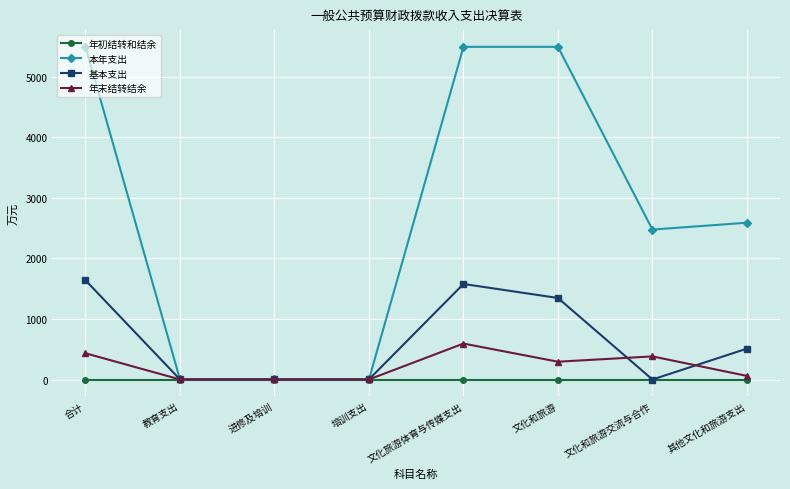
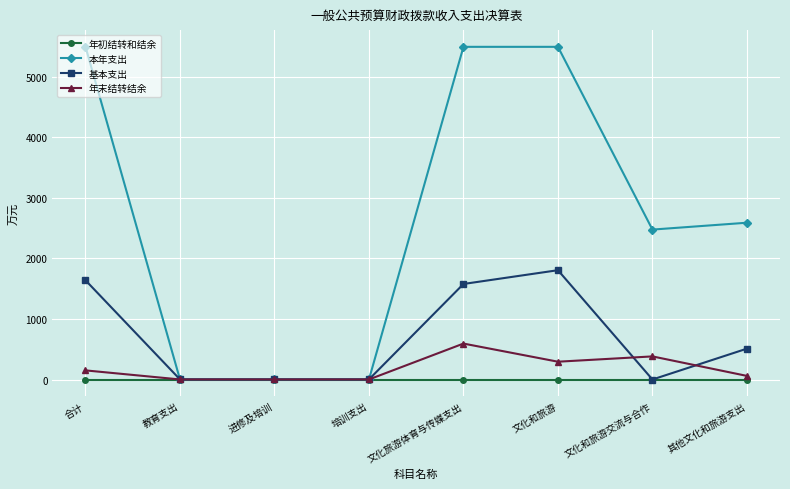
年末结转结余, 合计: 400 -> 200
基本支出, 文化和旅游: 1300 -> 1800
